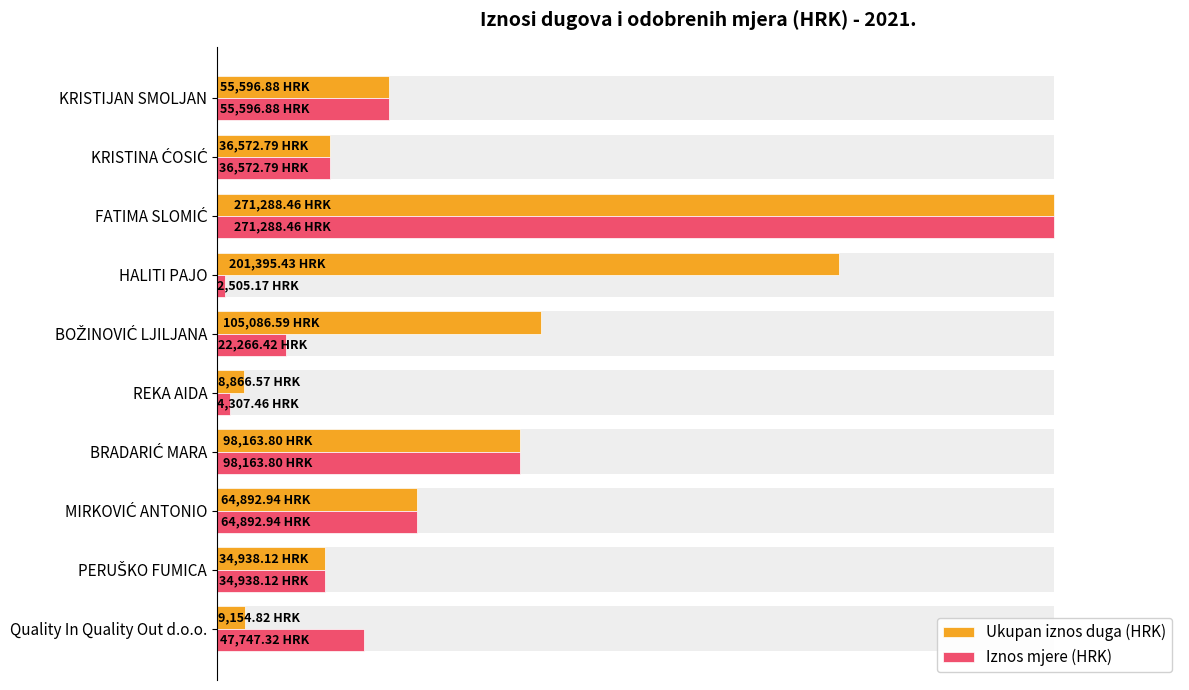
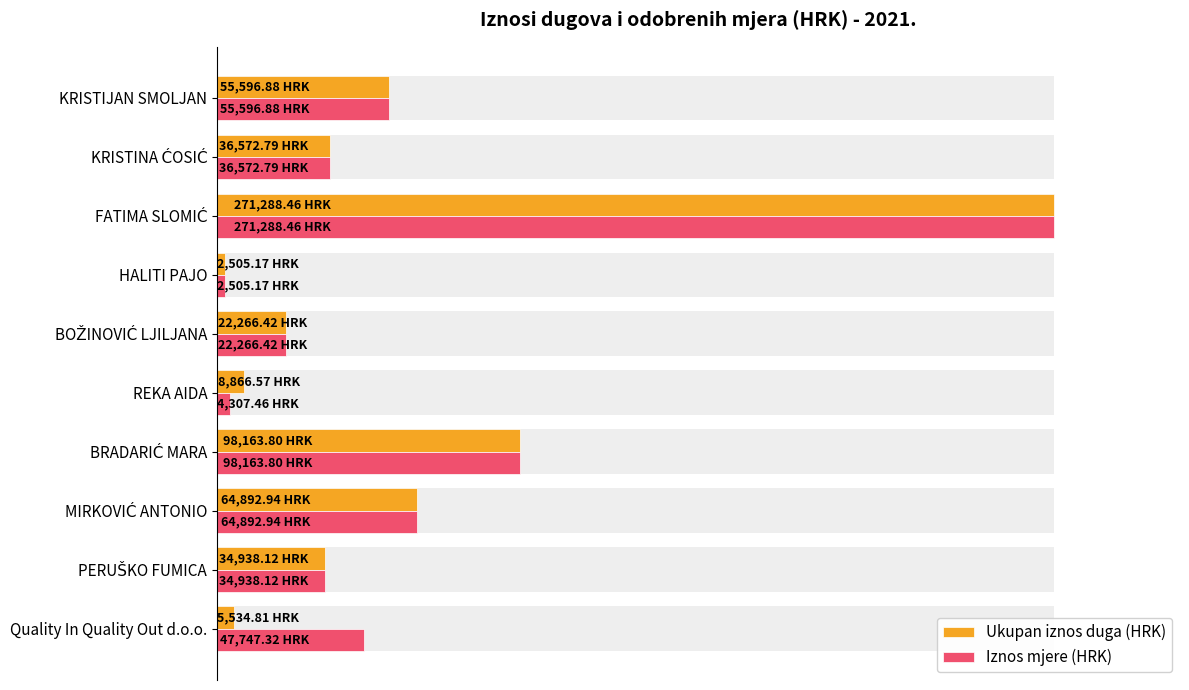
Ukupan iznos duga (HRK), HALITI PAJO: 201,395.43 -> 2,505.17
Ukupan iznos duga (HRK), BOŽINOVIĆ LJILJANA: 105,086.59 -> 22,266.42
Ukupan iznos duga (HRK), Quality In Quality Out d.o.o.: 9,154.82 -> 5,534.81
